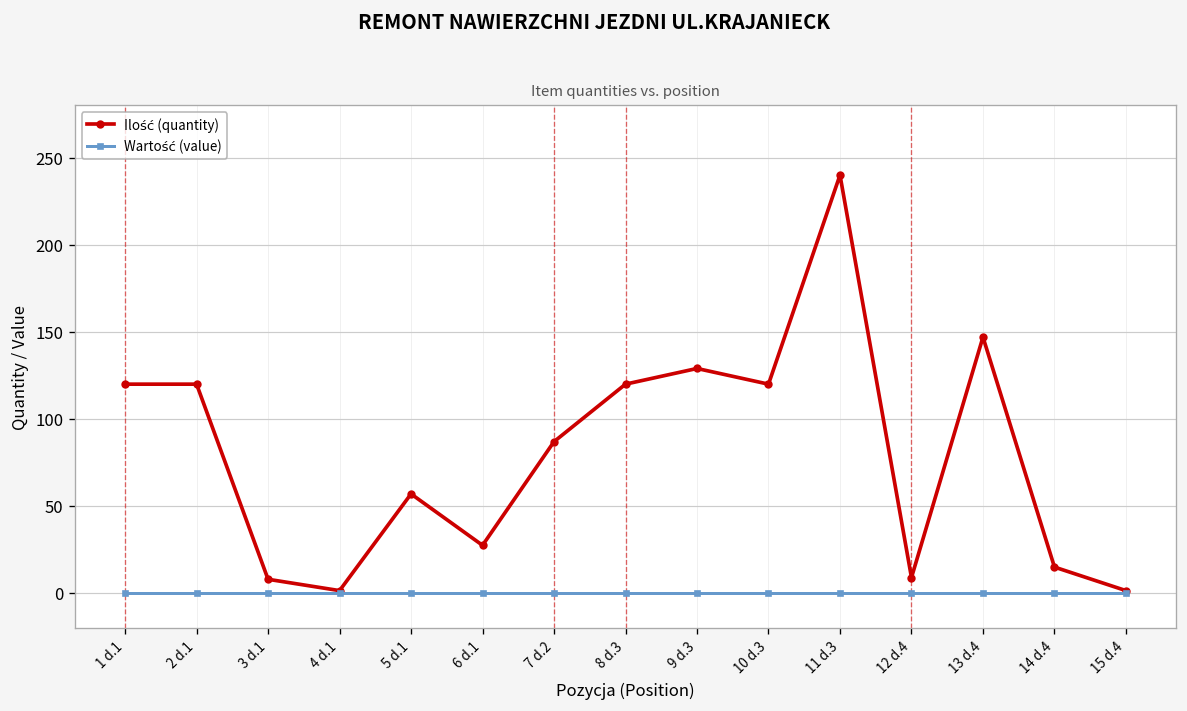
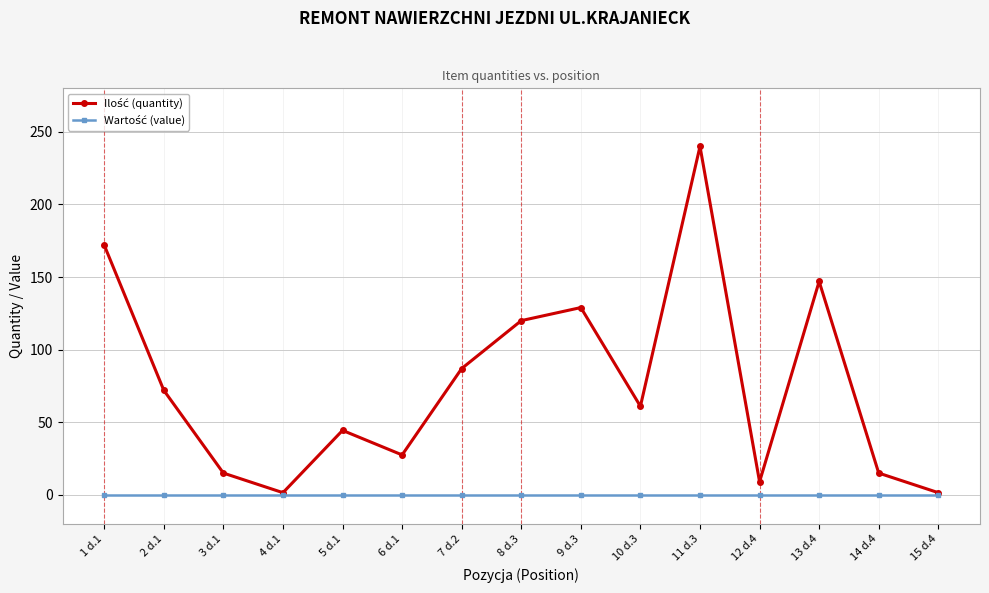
Ilość (quantity), 1 d.1: 120 -> 172
Ilość (quantity), 2 d.1: 120 -> 72
Ilość (quantity), 3 d.1: 8 -> 15
Ilość (quantity), 5 d.1: 57 -> 44
Ilość (quantity), 10 d.3: 120 -> 61
